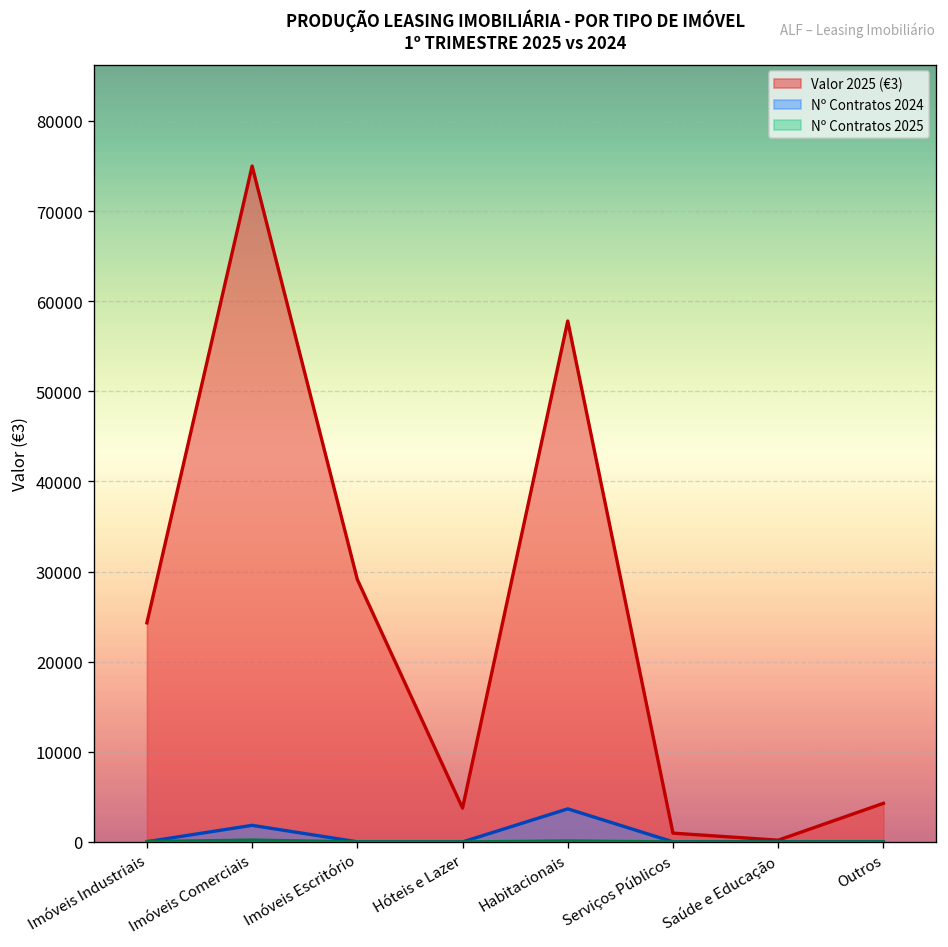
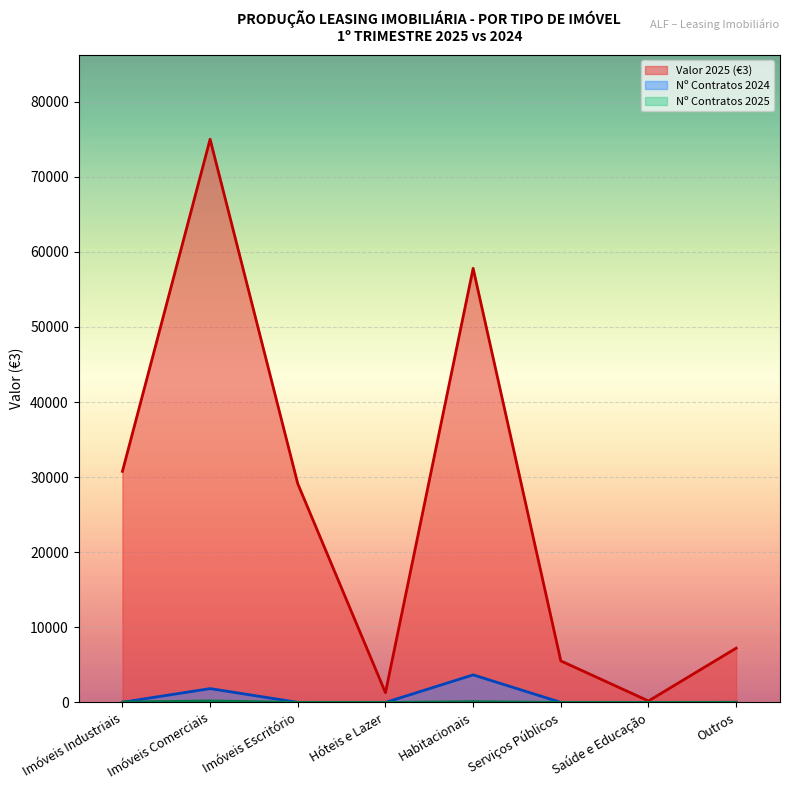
Valor 2025 (€3), Imóveis Industriais: 24000 -> 31000
Valor 2025 (€3), Hóteis e Lazer: 4000 -> 1000
Valor 2025 (€3), Serviços Públicos: 1000 -> 6000
Valor 2025 (€3), Outros: 4000 -> 7000
